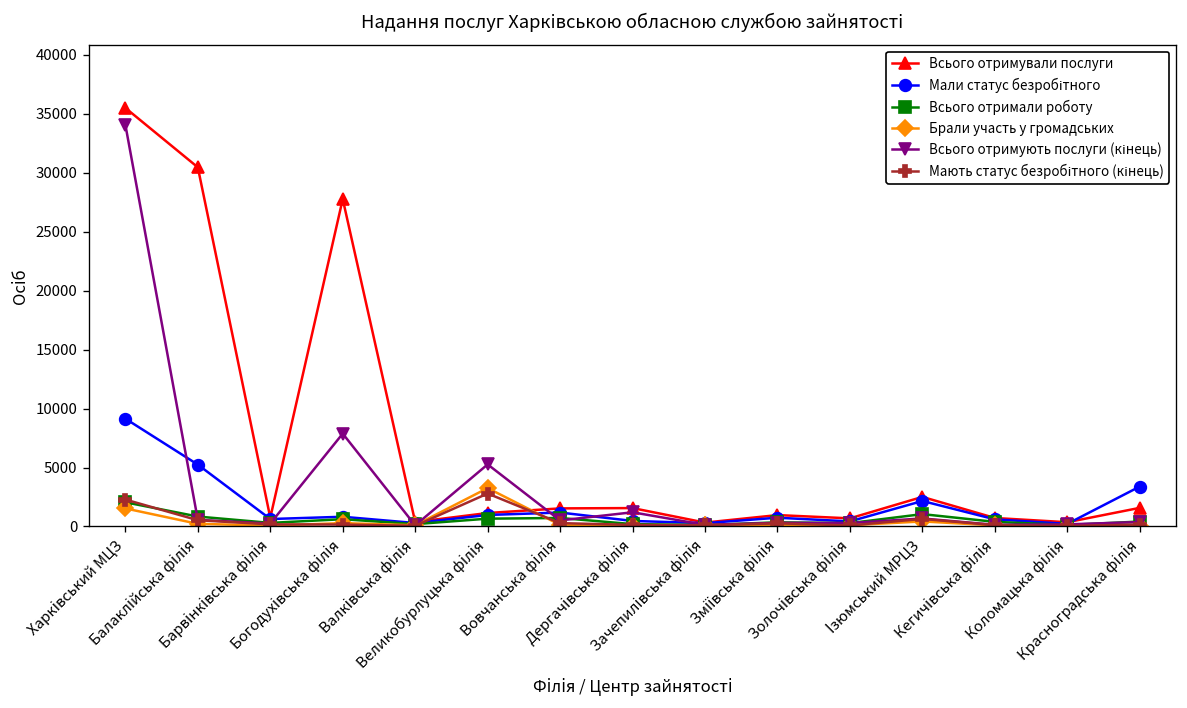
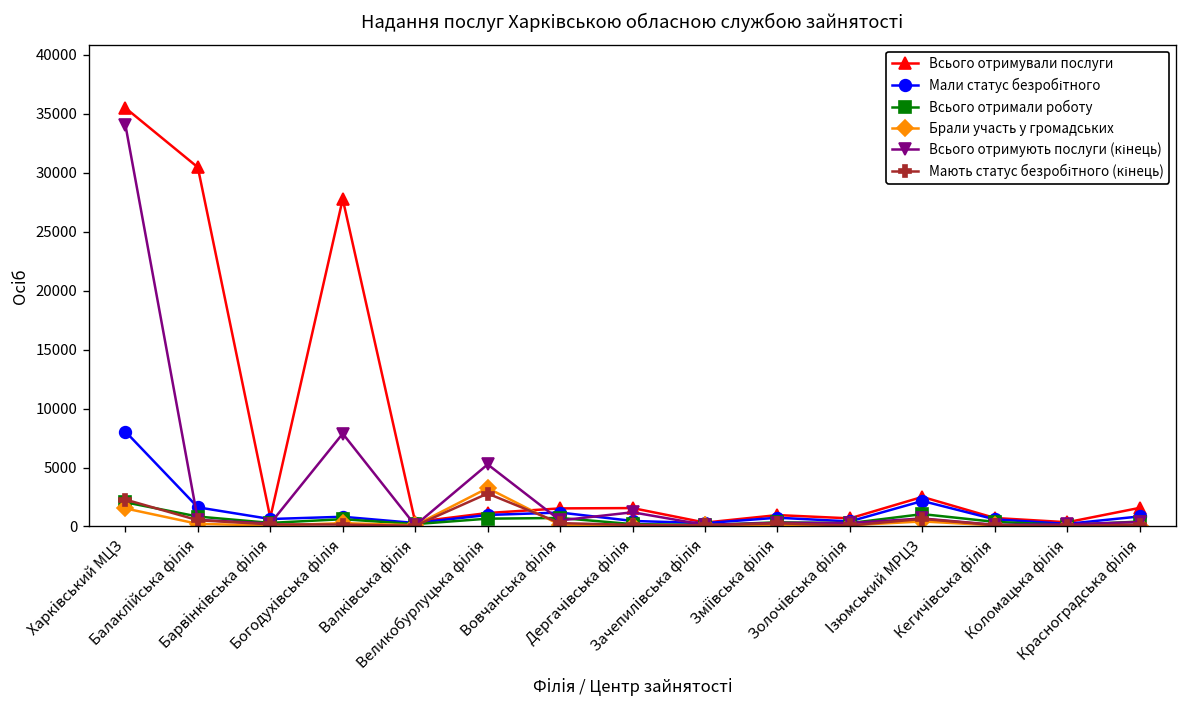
Мали статус безробітного, Харківський МЦЗ: 9000 -> 8000
Мали статус безробітного, Балаклійська філія: 5000 -> 2000
Мали статус безробітного, Красноградська філія: 3000 -> 1000
